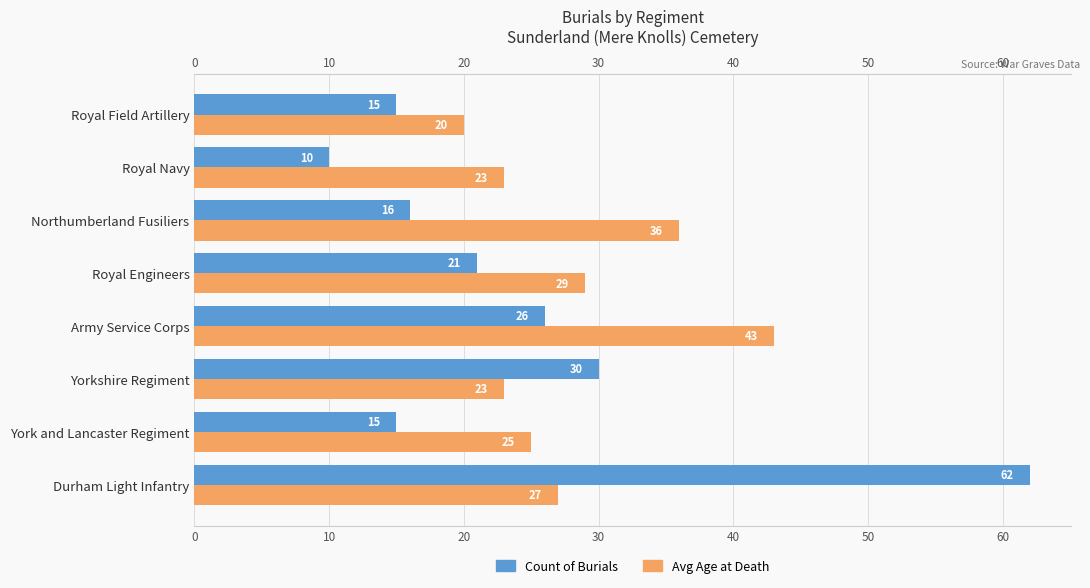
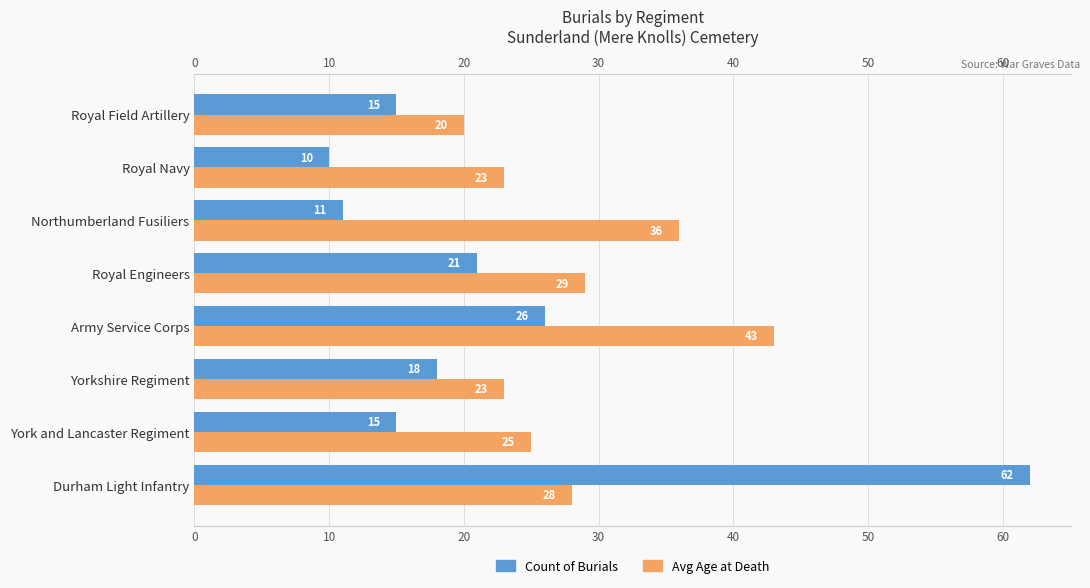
Count of Burials, Northumberland Fusiliers: 16 -> 11
Count of Burials, Yorkshire Regiment: 30 -> 18
Avg Age at Death, Durham Light Infantry: 27 -> 28
